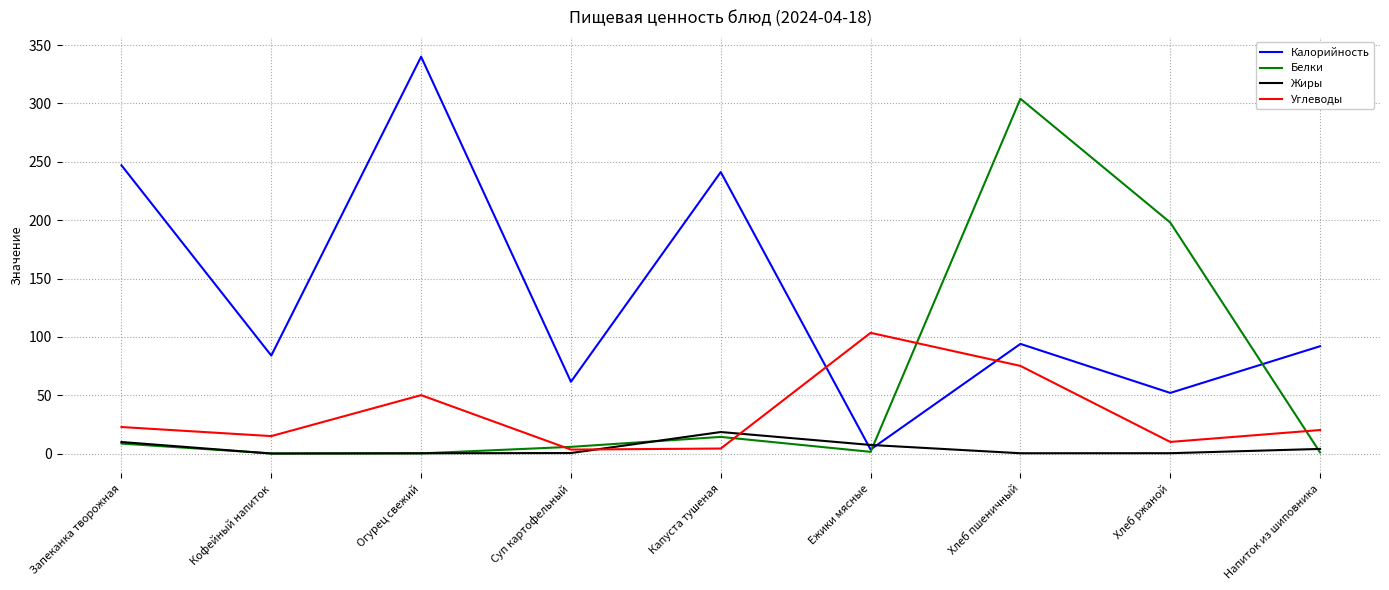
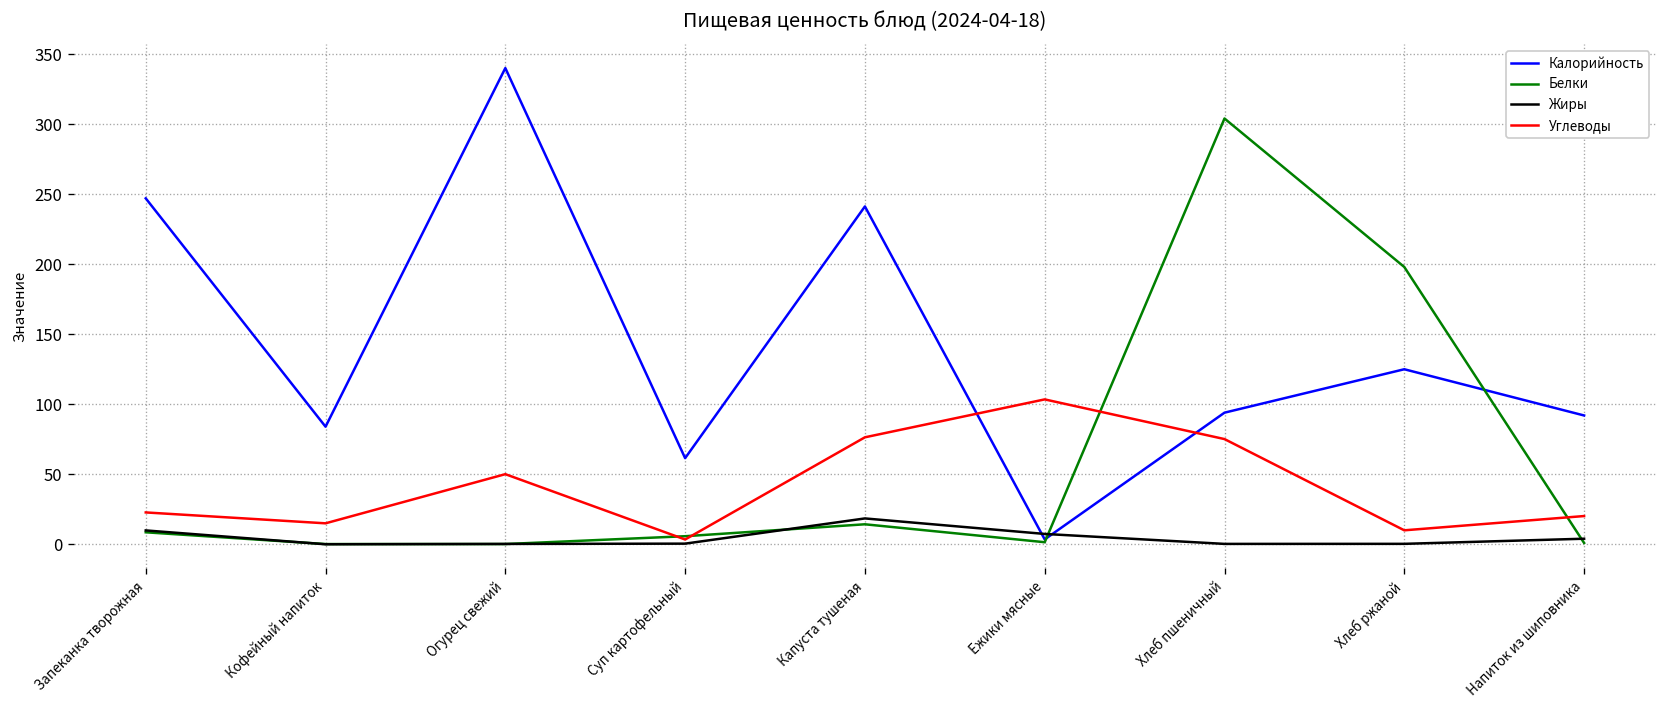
Углеводы, Капуста тушеная: 4 -> 76
Калорийность, Хлеб ржаной: 52 -> 125
